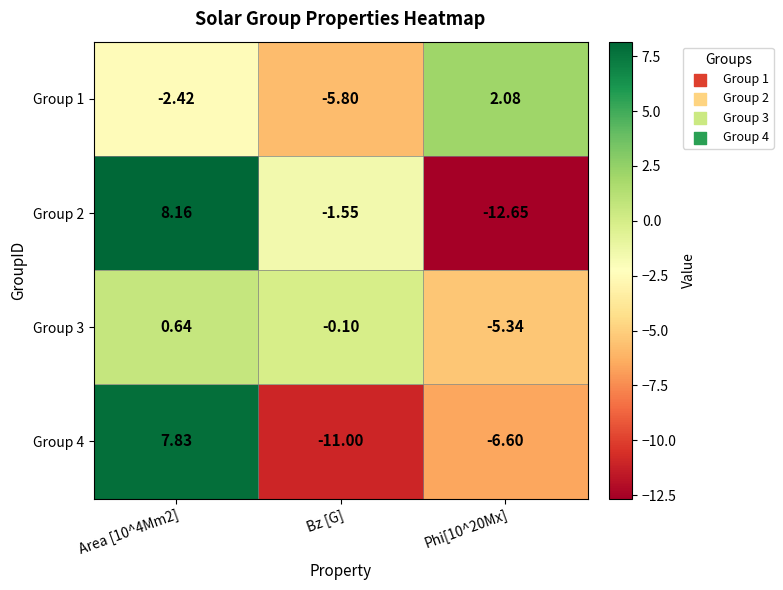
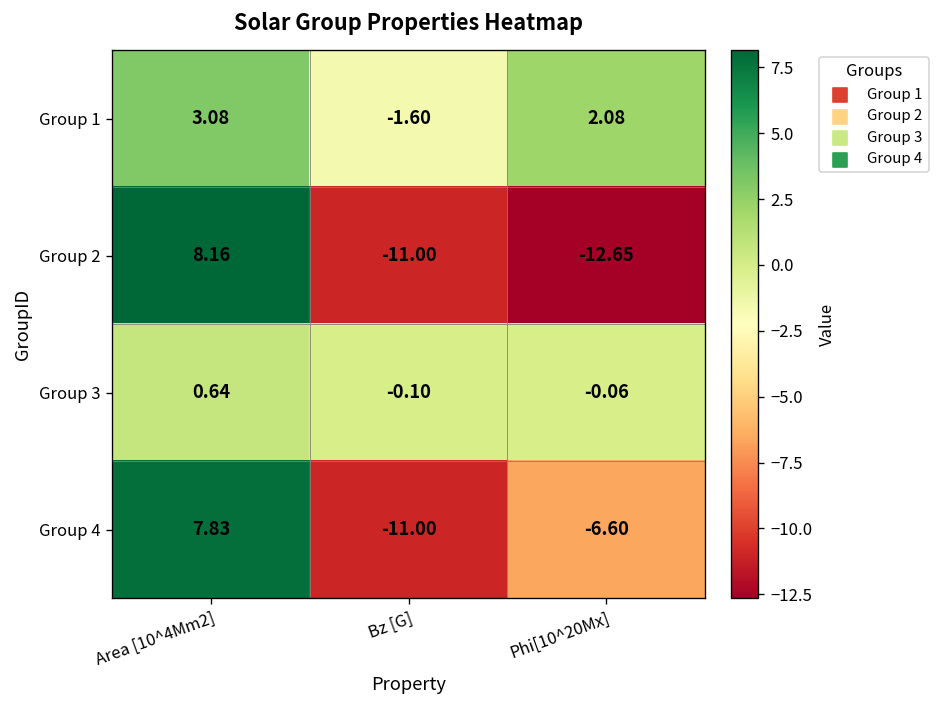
Group 1, Area [10^4Mm2]: -2.42 -> 3.08
Group 1, Bz [G]: -5.80 -> -1.60
Group 2, Bz [G]: -1.55 -> -11.00
Group 3, Phi[10^20Mx]: -5.34 -> -0.06
